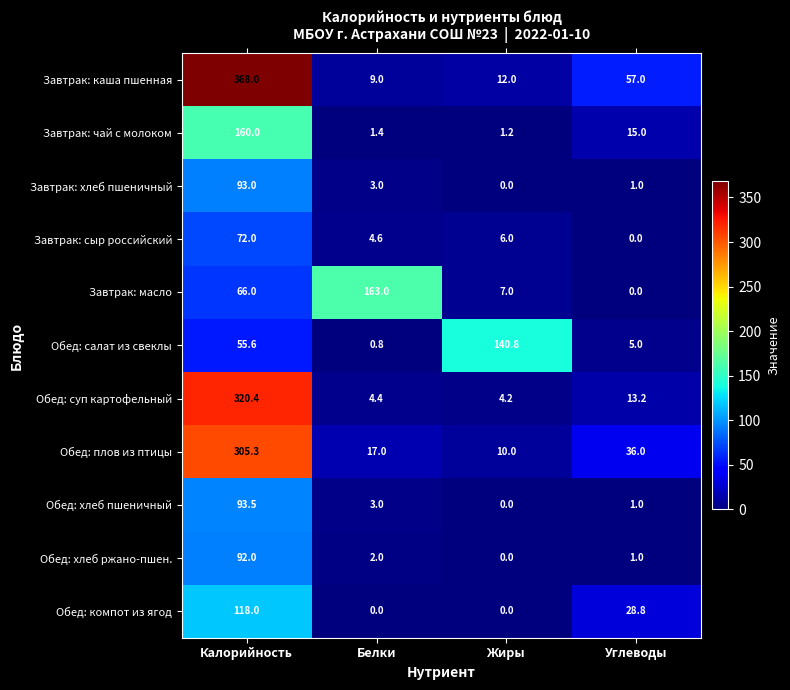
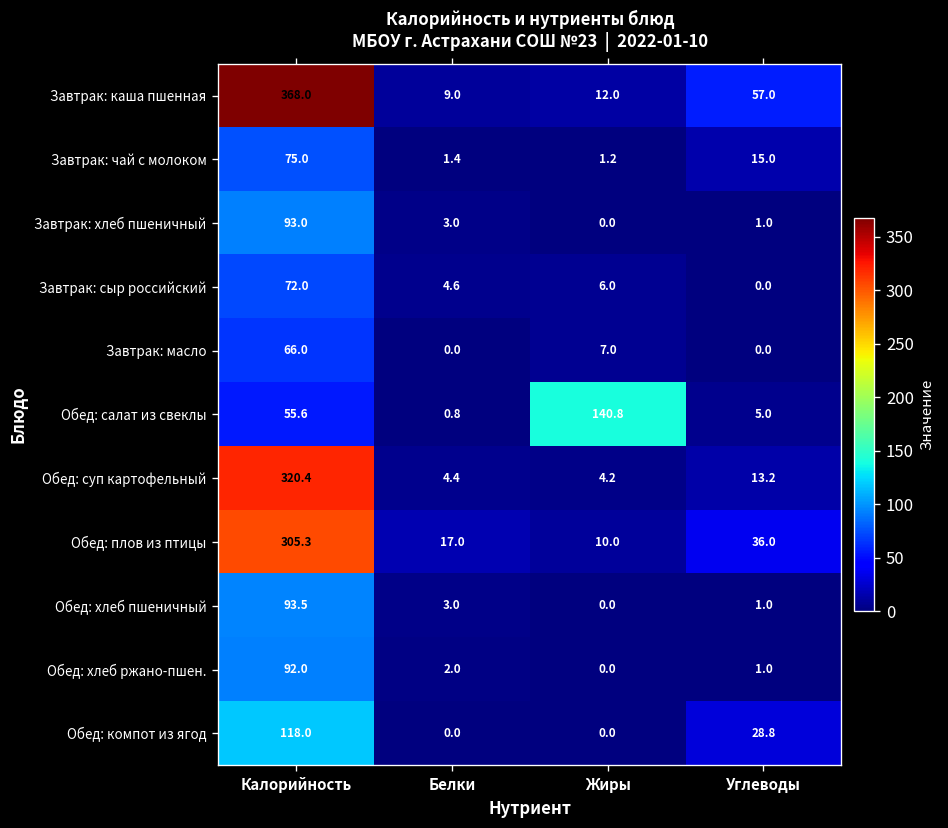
Завтрак: чай с молоком, Калорийность: 160.0 -> 75.0
Завтрак: масло, Белки: 163.0 -> 0.0
